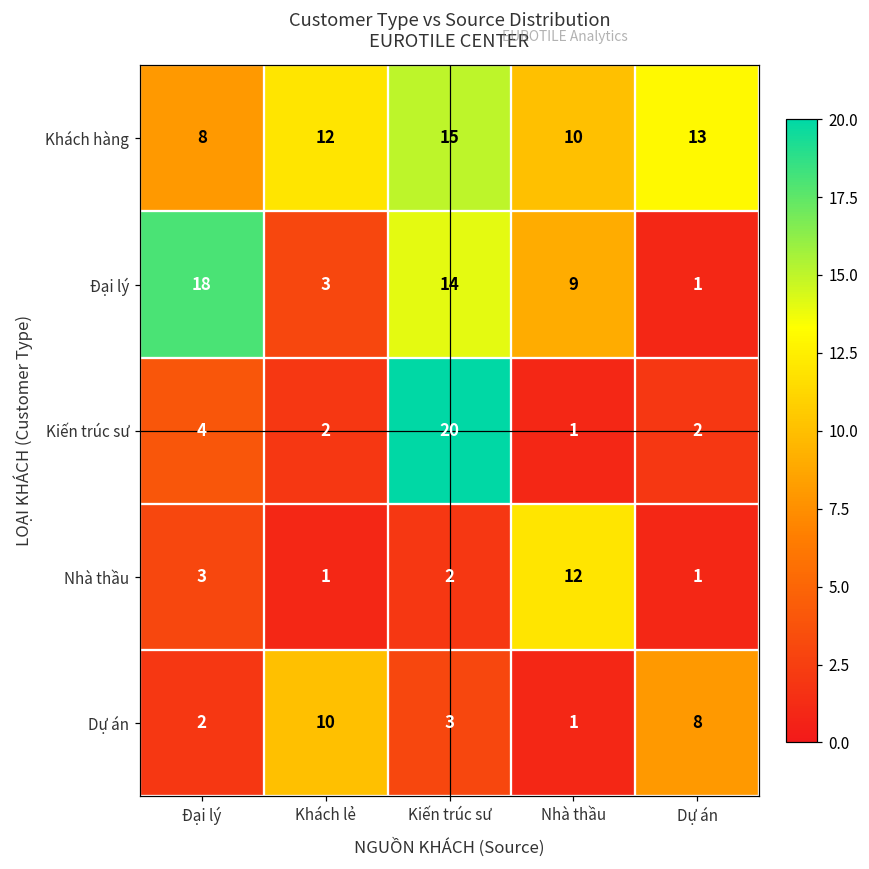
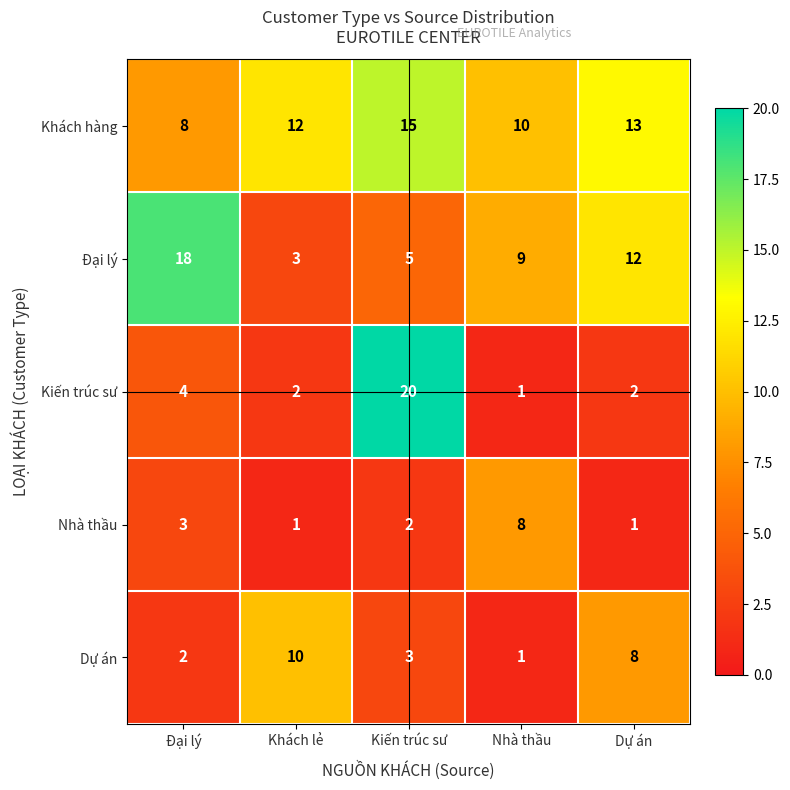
Đại lý, Kiến trúc sư: 14 -> 5
Đại lý, Dự án: 1 -> 12
Nhà thầu, Nhà thầu: 12 -> 8
